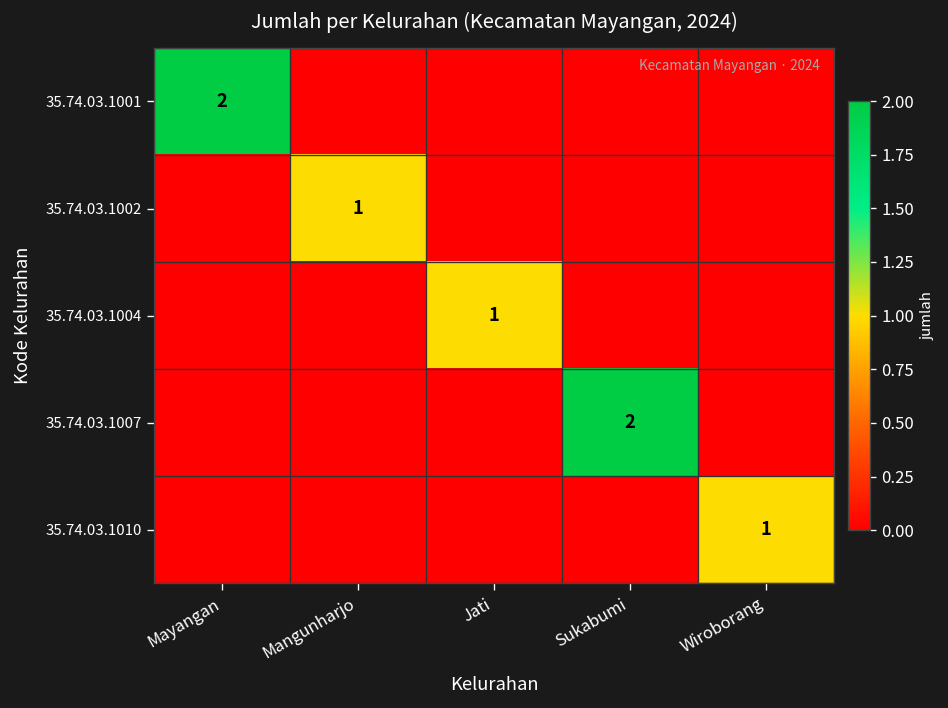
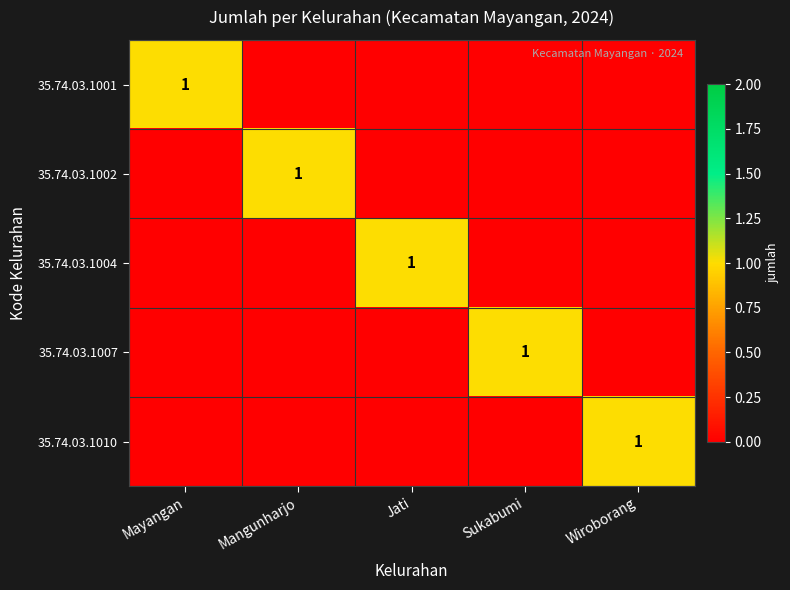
35.74.03.1001, Mayangan: 2 -> 1
35.74.03.1007, Sukabumi: 2 -> 1
